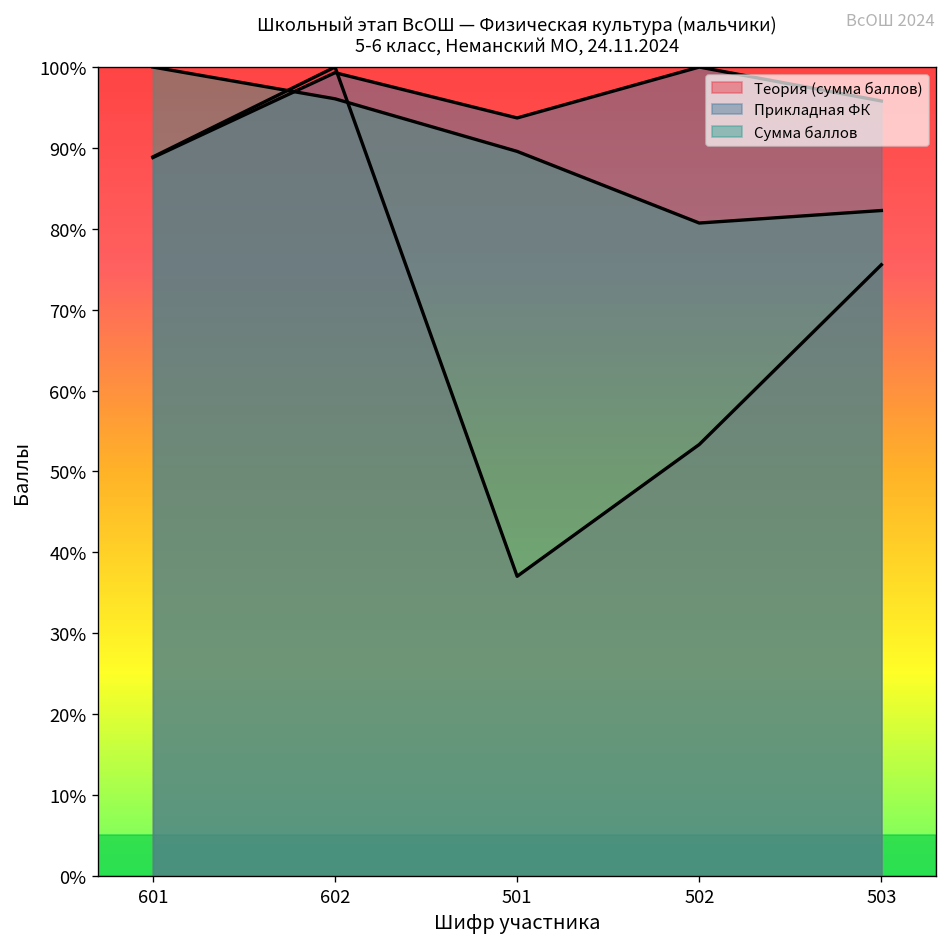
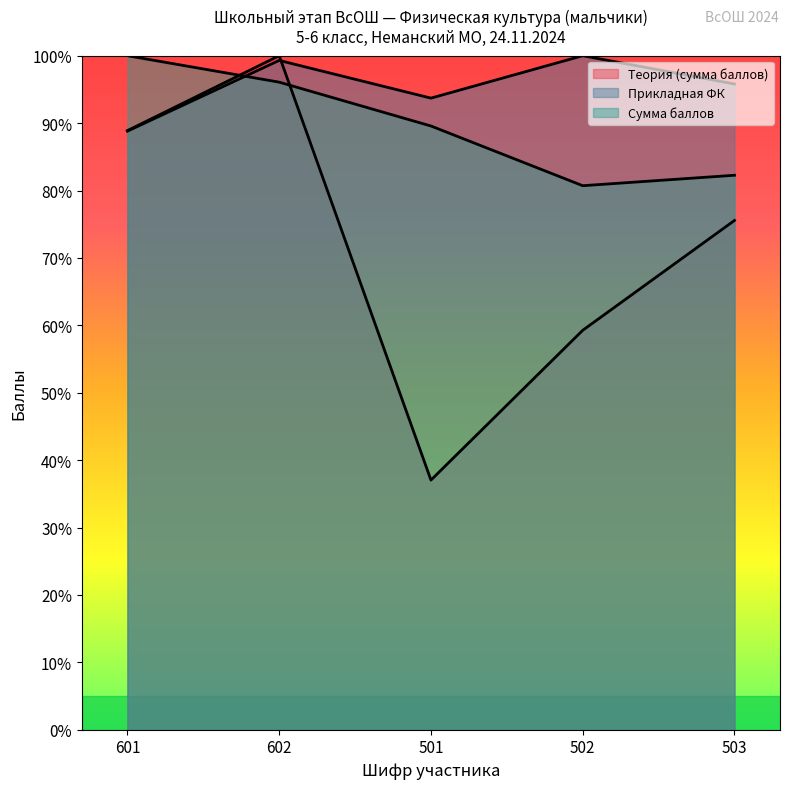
Теория (сумма баллов), 502: 53% -> 59%
